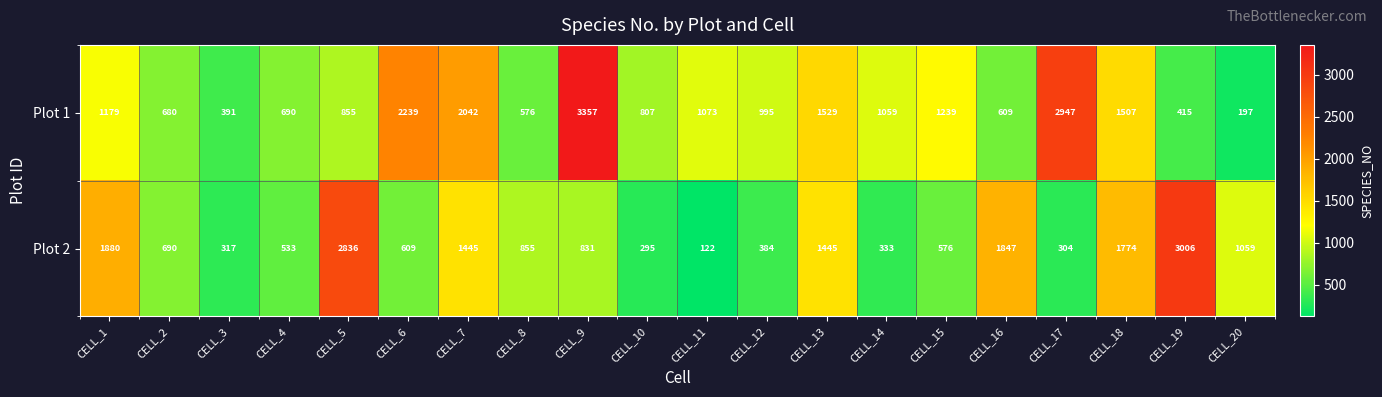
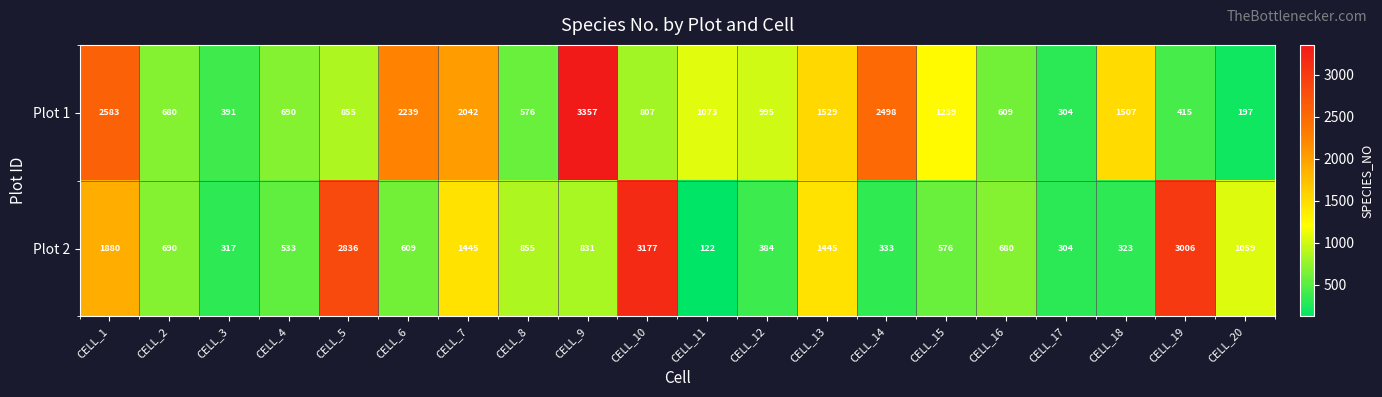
Plot 1, CELL_1: 1179 -> 2583
Plot 1, CELL_14: 1059 -> 2498
Plot 1, CELL_17: 2947 -> 304
Plot 2, CELL_10: 295 -> 3177
Plot 2, CELL_16: 1847 -> 680
Plot 2, CELL_18: 1774 -> 323
